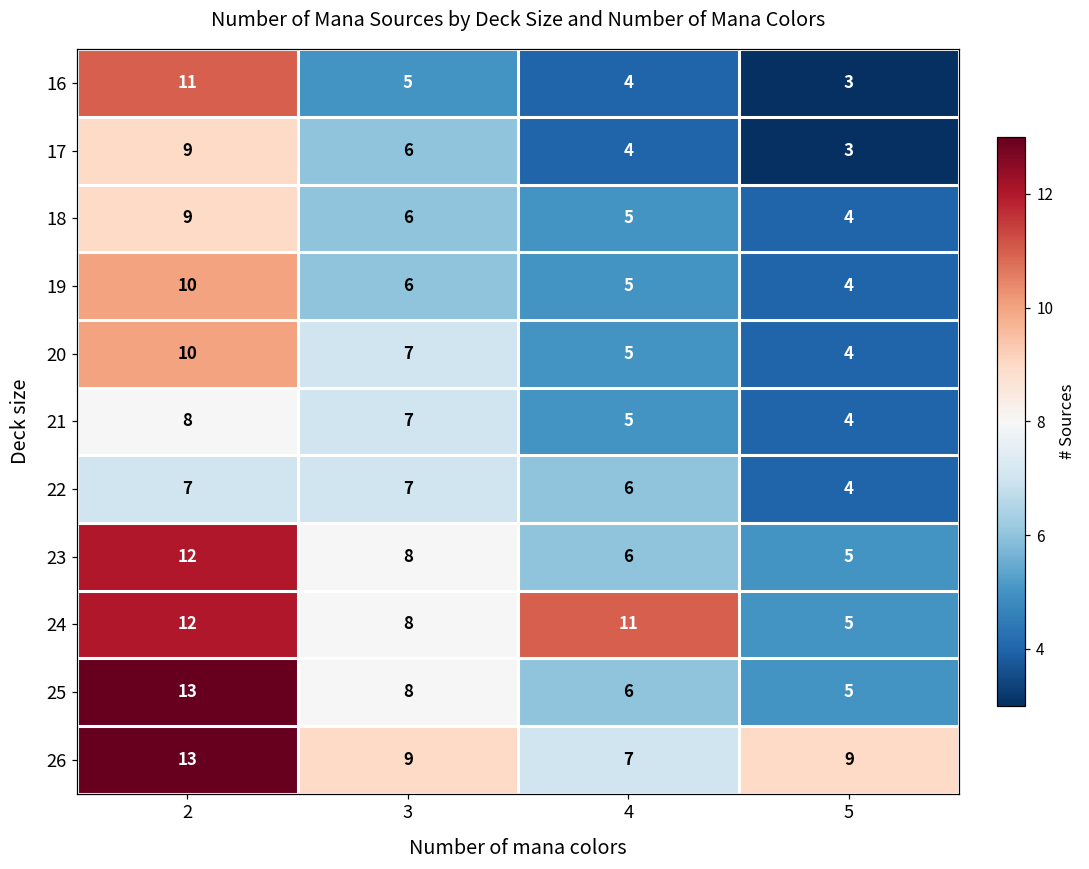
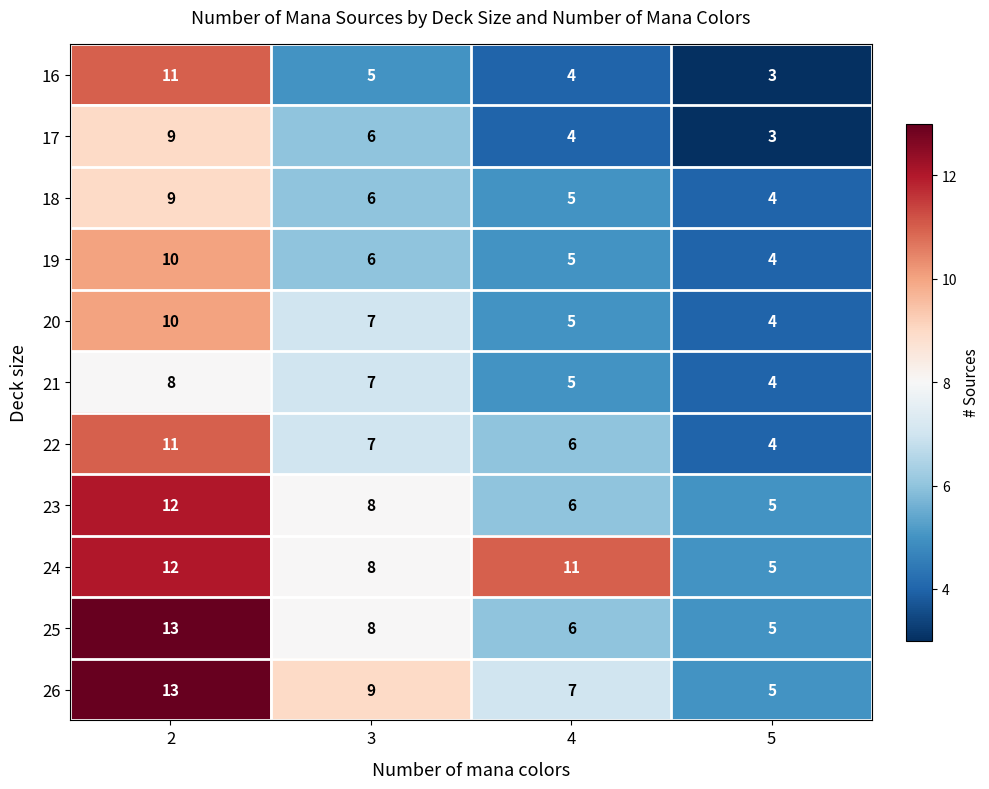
22, 2: 7 -> 11
26, 5: 9 -> 5
